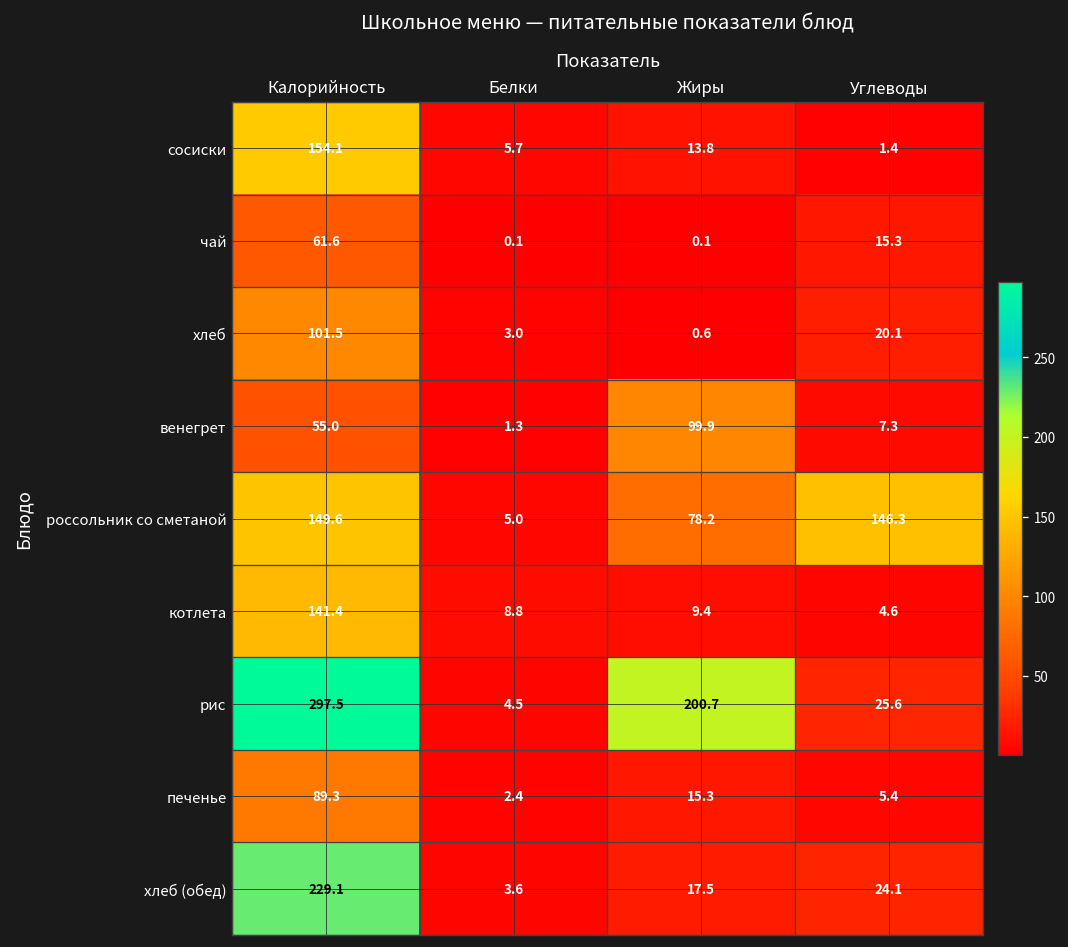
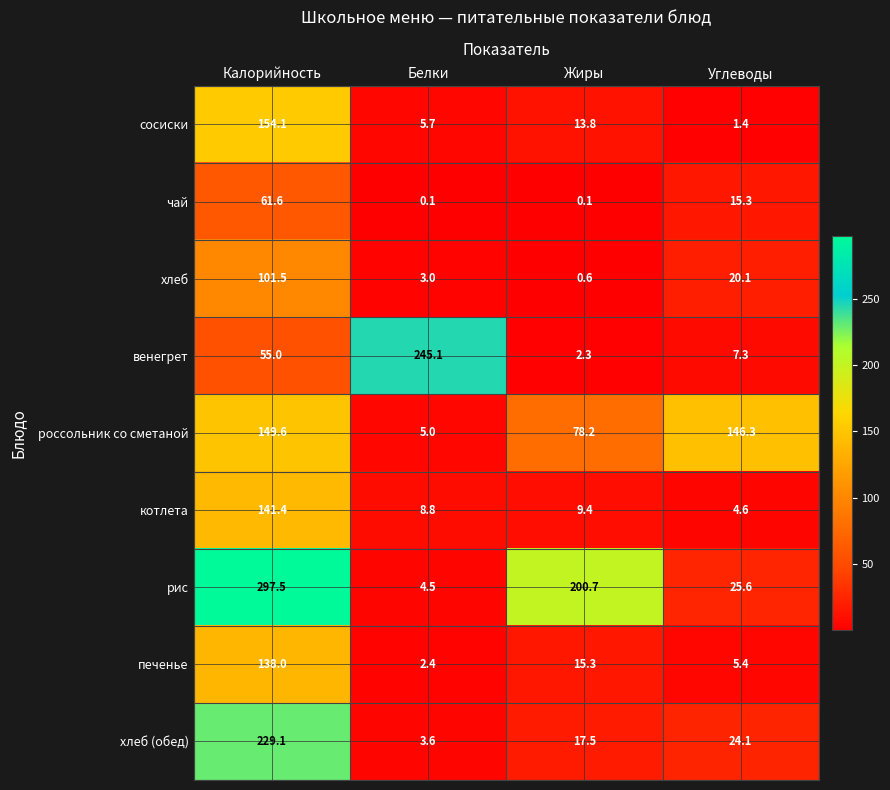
венегрет, Белки: 1.3 -> 245.1
венегрет, Жиры: 99.9 -> 2.3
печенье, Калорийность: 89.3 -> 138.0
